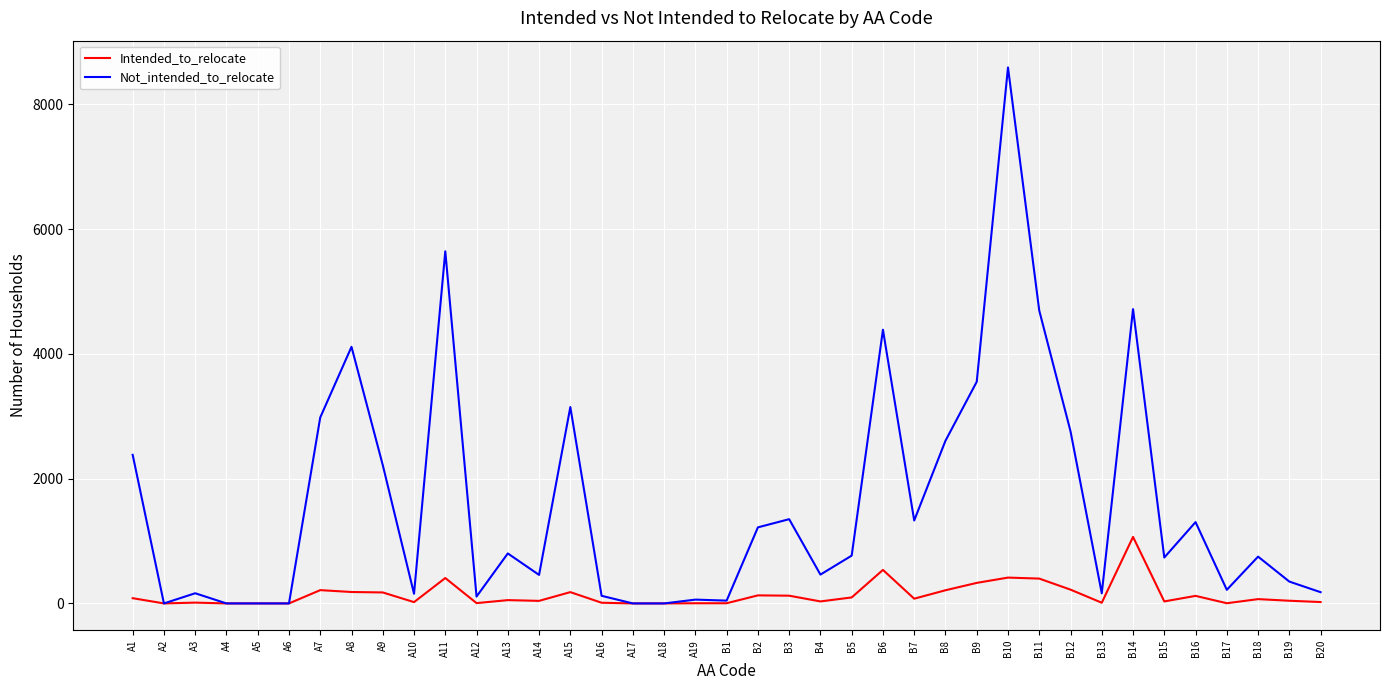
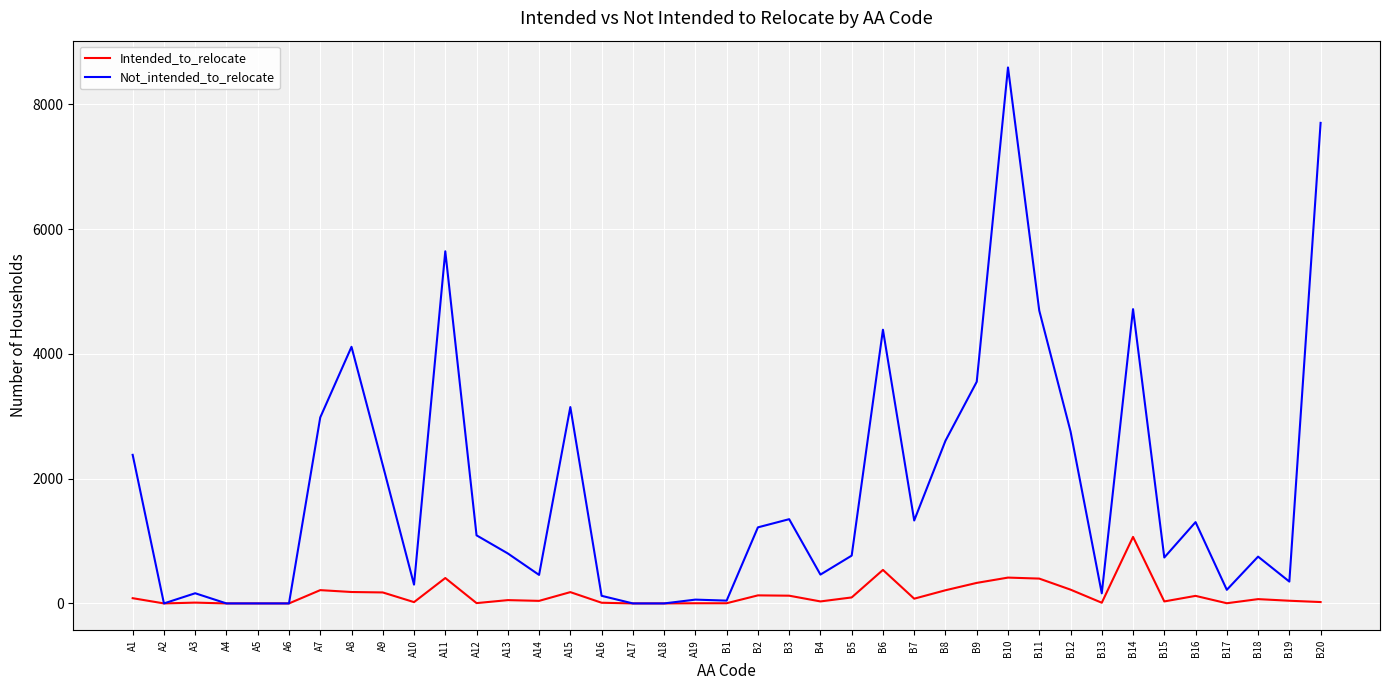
Not_intended_to_relocate, A10: 200 -> 300
Not_intended_to_relocate, A12: 100 -> 1100
Not_intended_to_relocate, B20: 200 -> 7700
